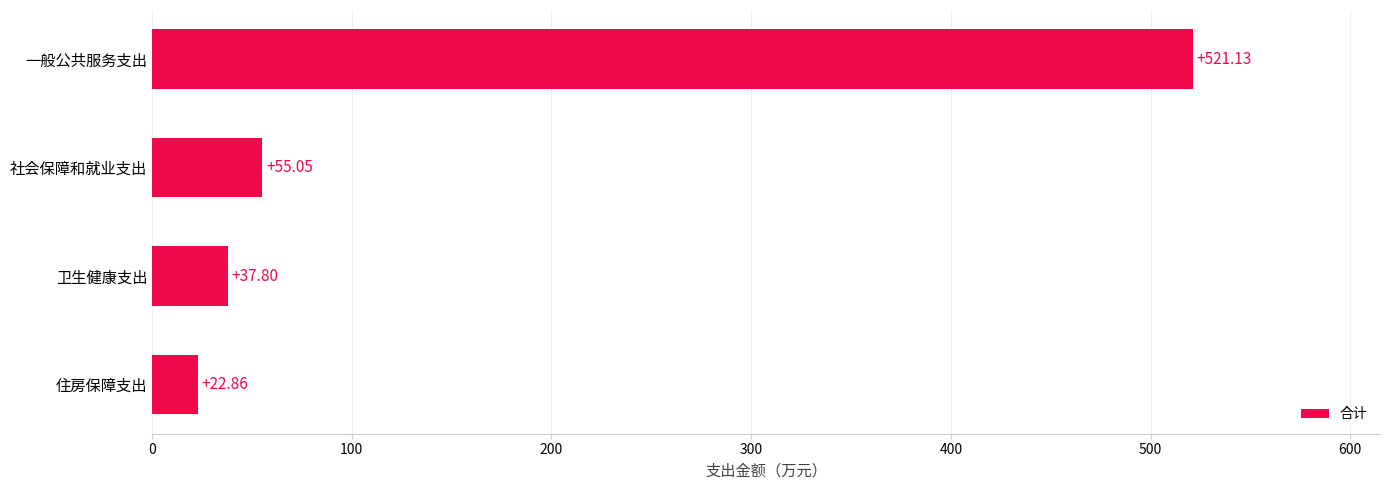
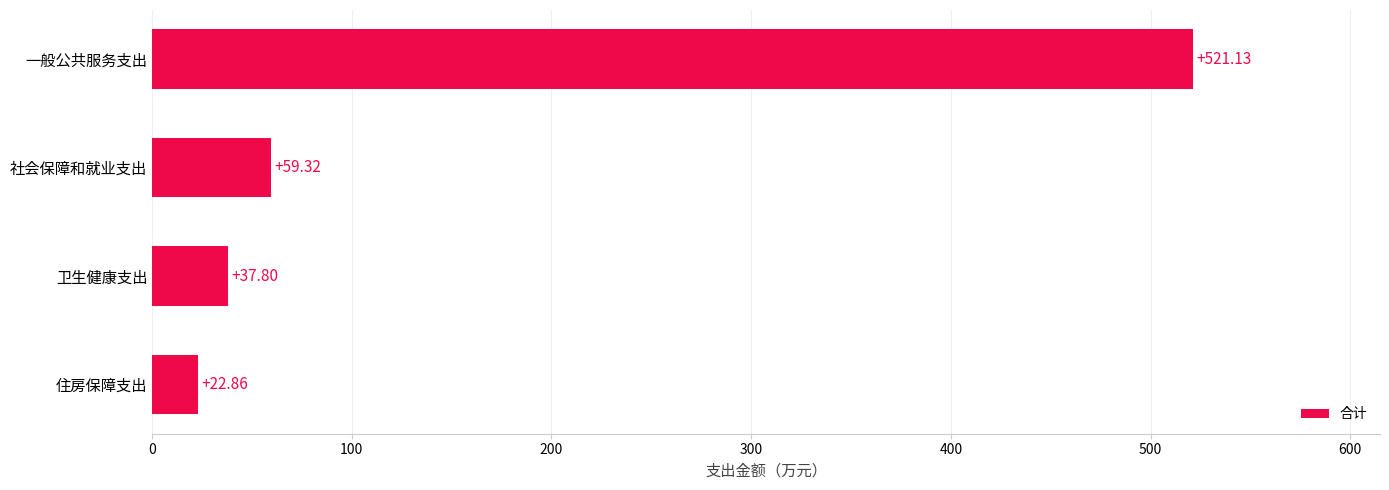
社会保障和就业支出: +55.05 -> +59.32
